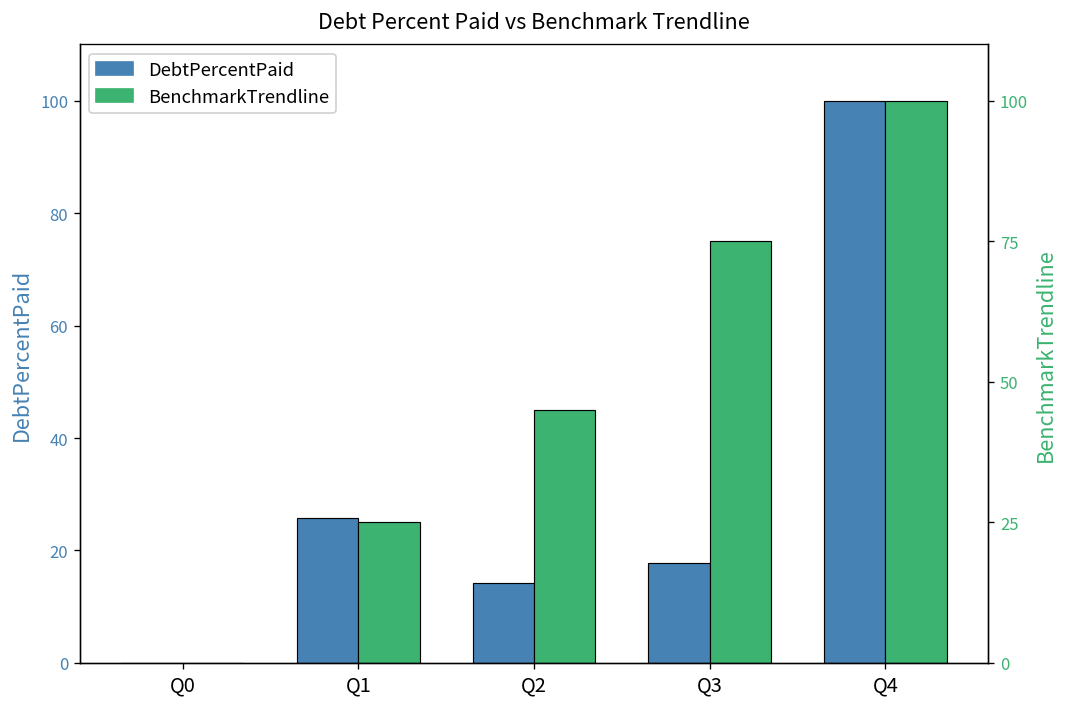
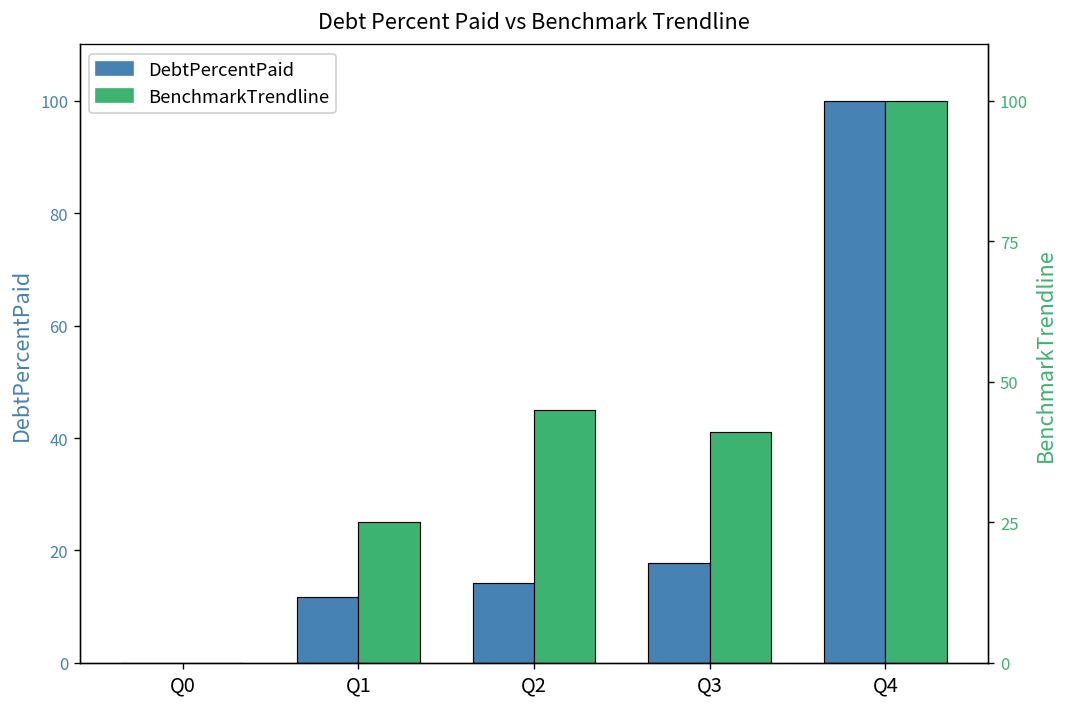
DebtPercentPaid, Q1: 26 -> 12
BenchmarkTrendline, Q3: 75 -> 41
